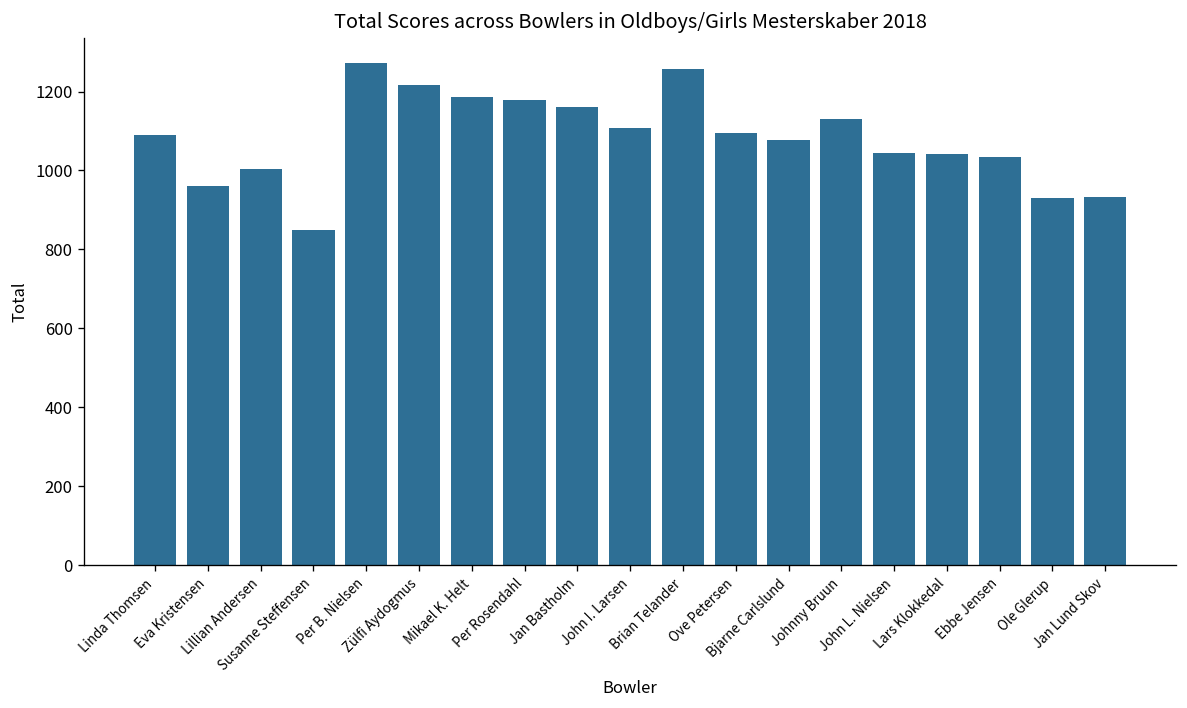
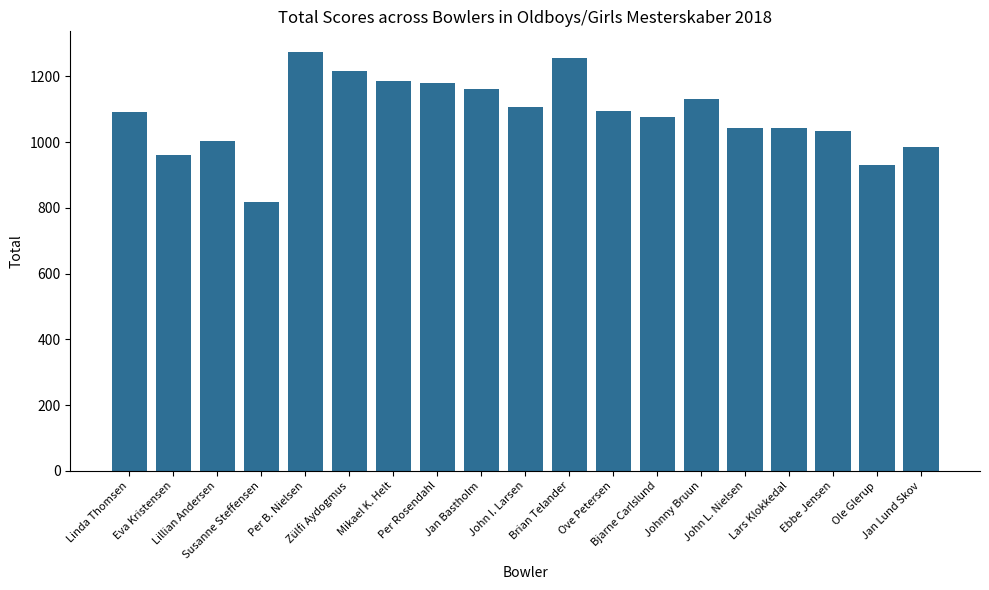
Susanne Steffensen: 850 -> 820
Jan Lund Skov: 930 -> 980
